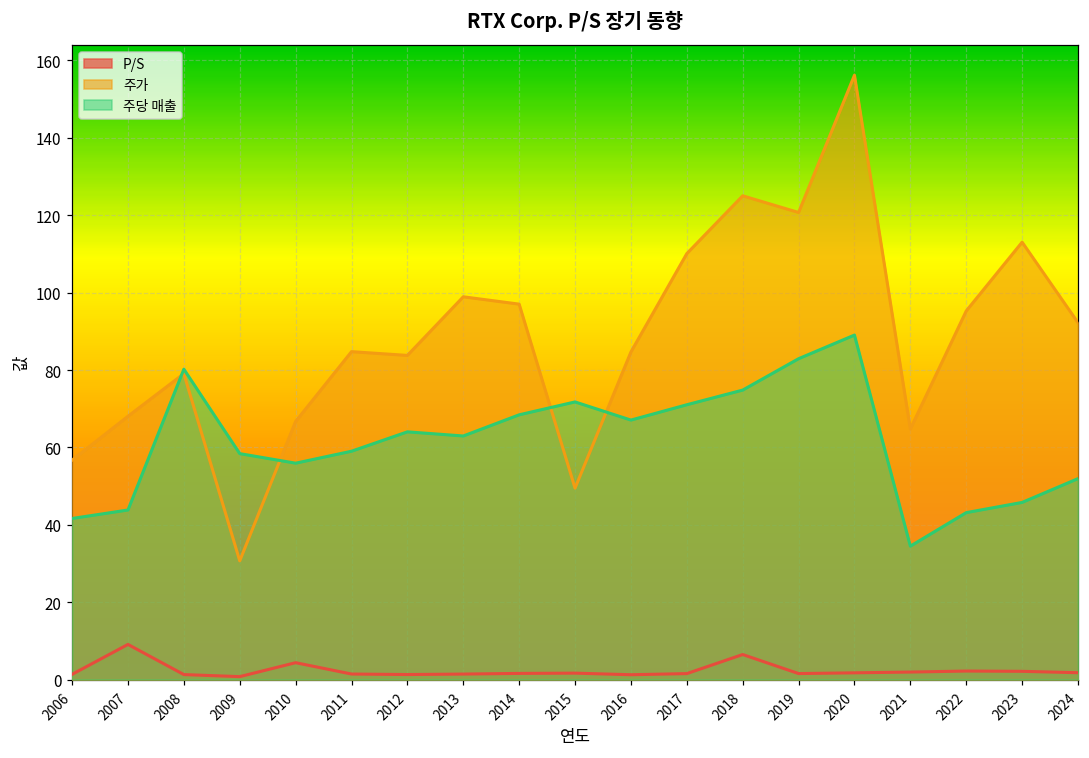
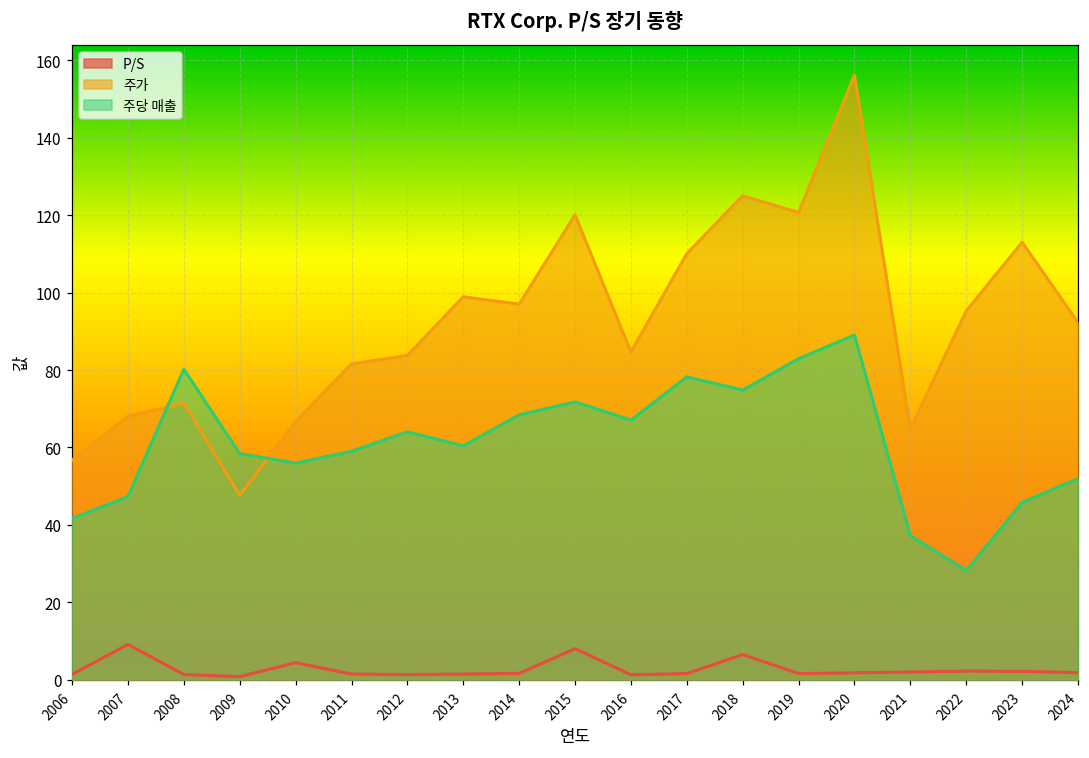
주당 매출, 2007: 44 -> 47
주가, 2008: 79 -> 71
주가, 2009: 31 -> 48
주가, 2011: 85 -> 82
주당 매출, 2013: 63 -> 60
P/S, 2015: 2 -> 8
주가, 2015: 49 -> 120
주당 매출, 2017: 71 -> 78
주당 매출, 2021: 34 -> 37
주당 매출, 2022: 43 -> 28
